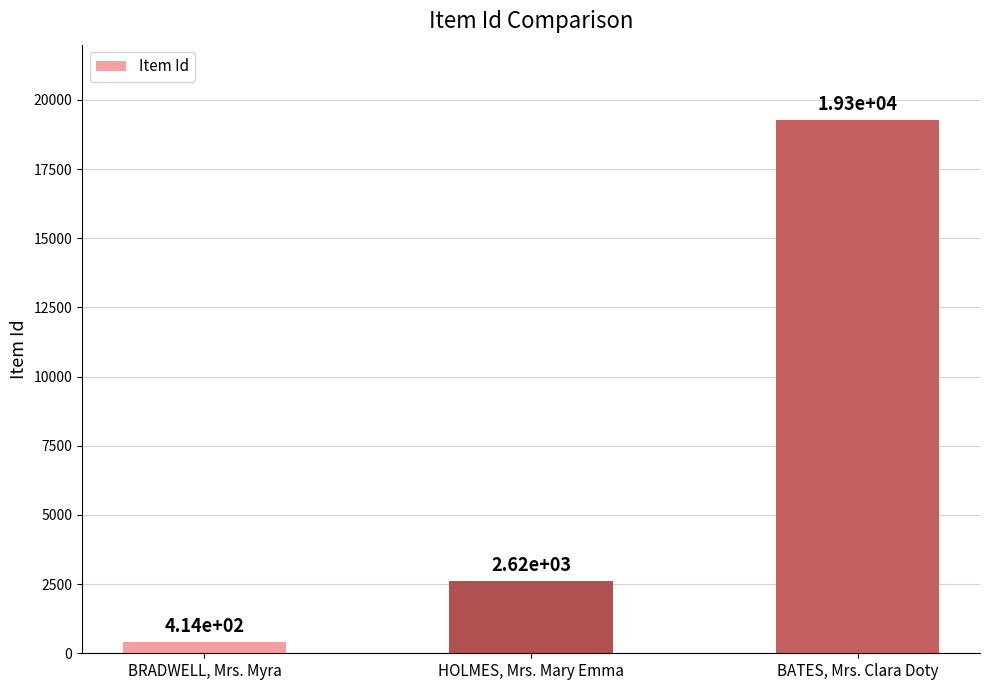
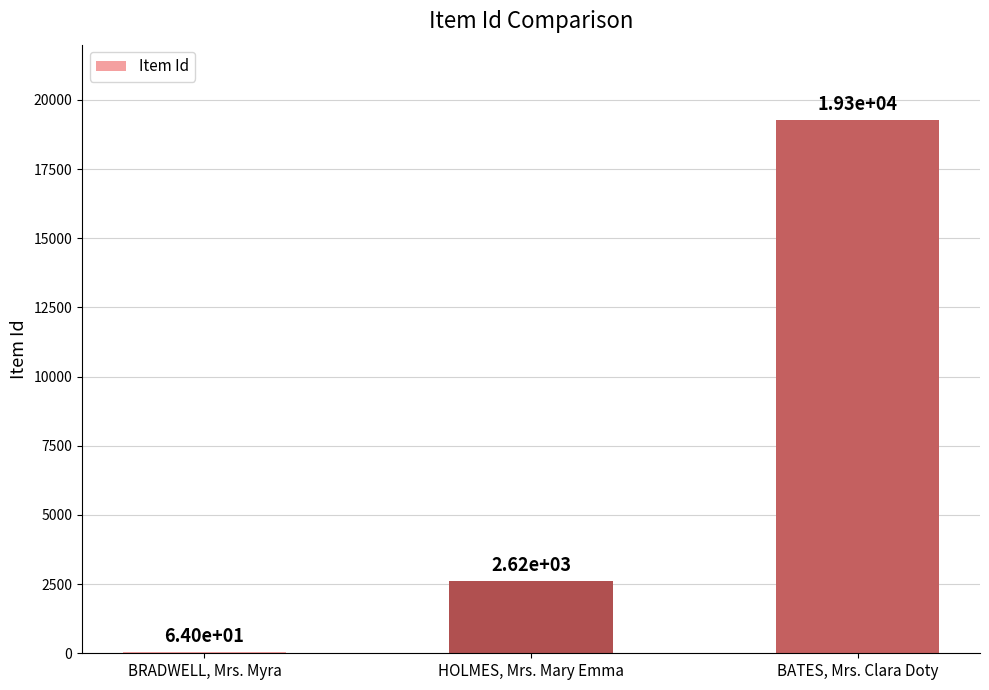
BRADWELL, Mrs. Myra: 4.14e+02 -> 6.40e+01
